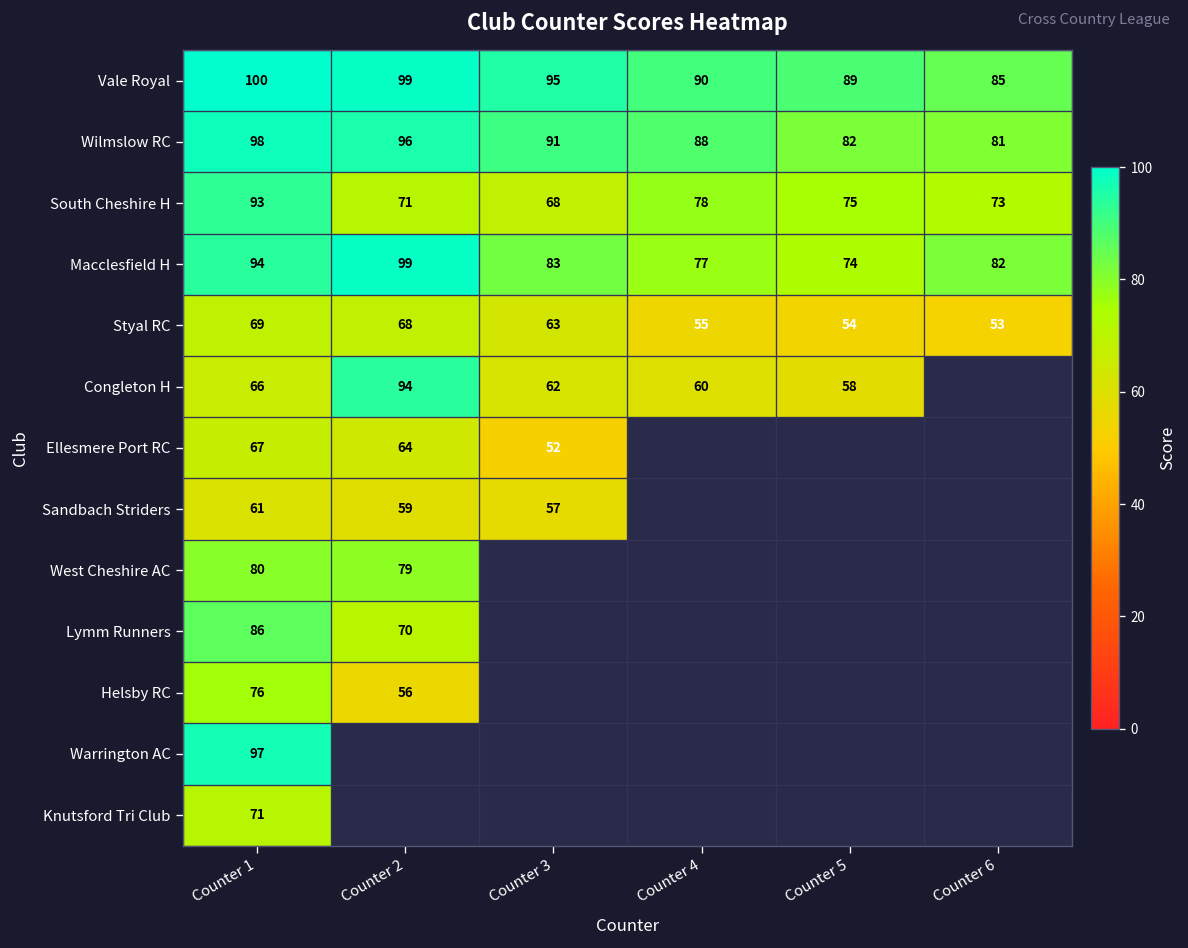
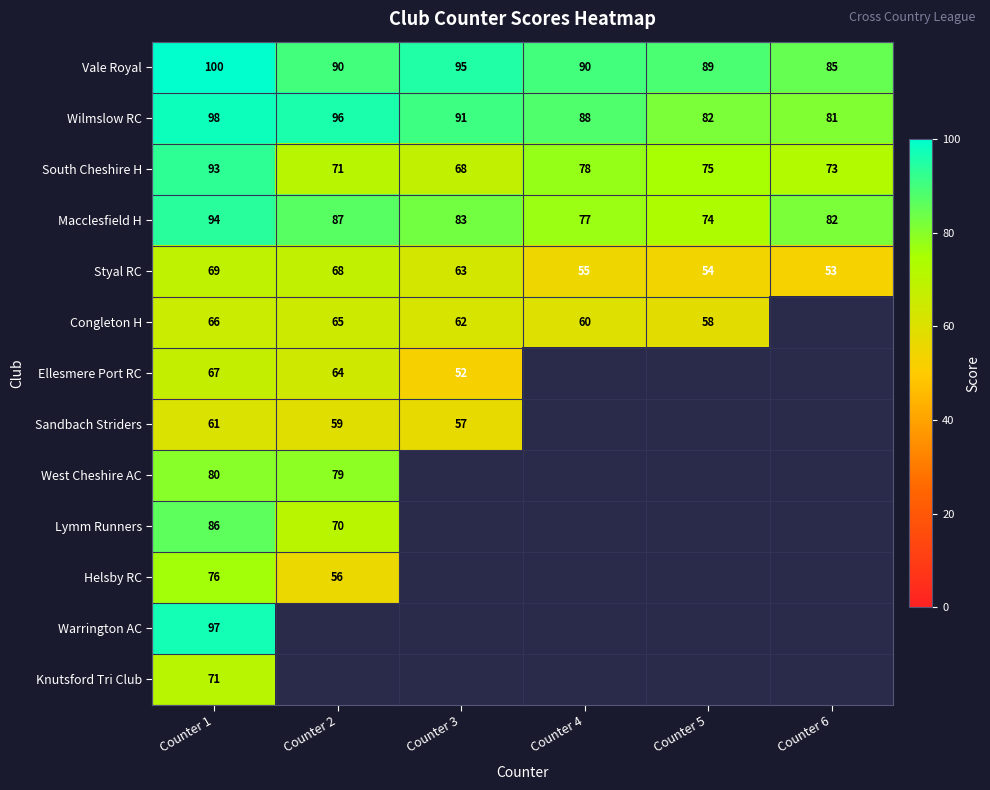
Vale Royal, Counter 2: 99 -> 90
Macclesfield H, Counter 2: 99 -> 87
Congleton H, Counter 2: 94 -> 65
